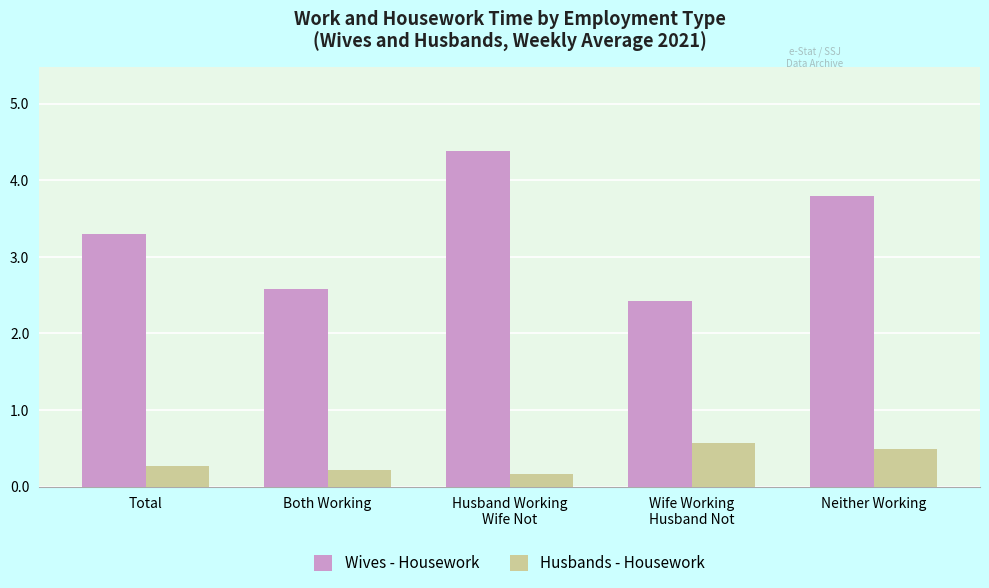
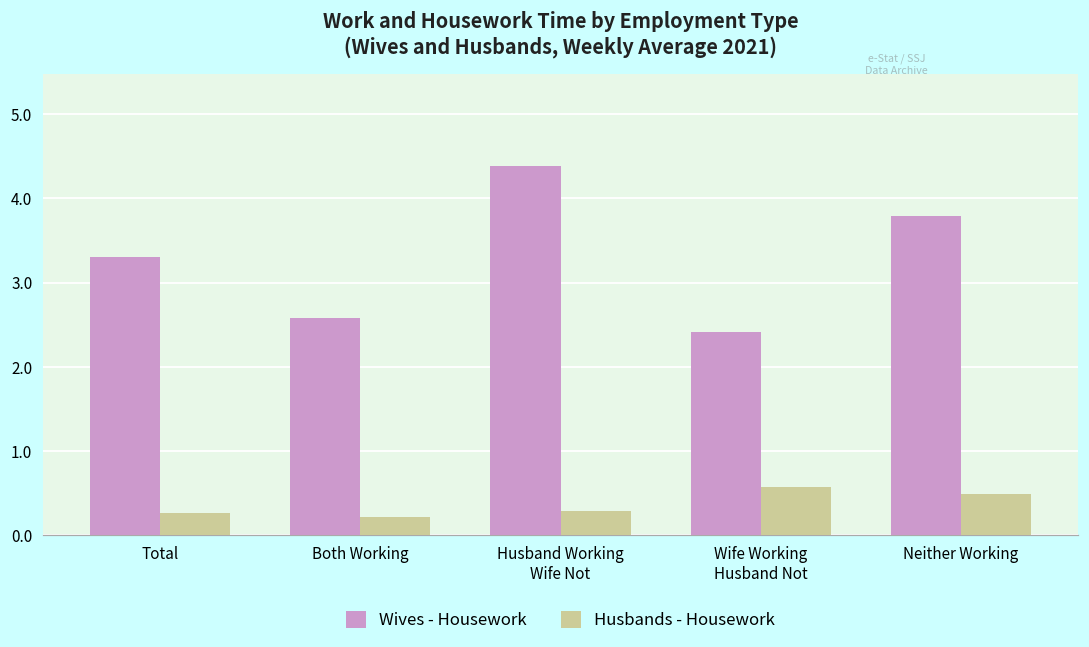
Husbands - Housework, Husband Working Wife Not: 0.2 -> 0.3
